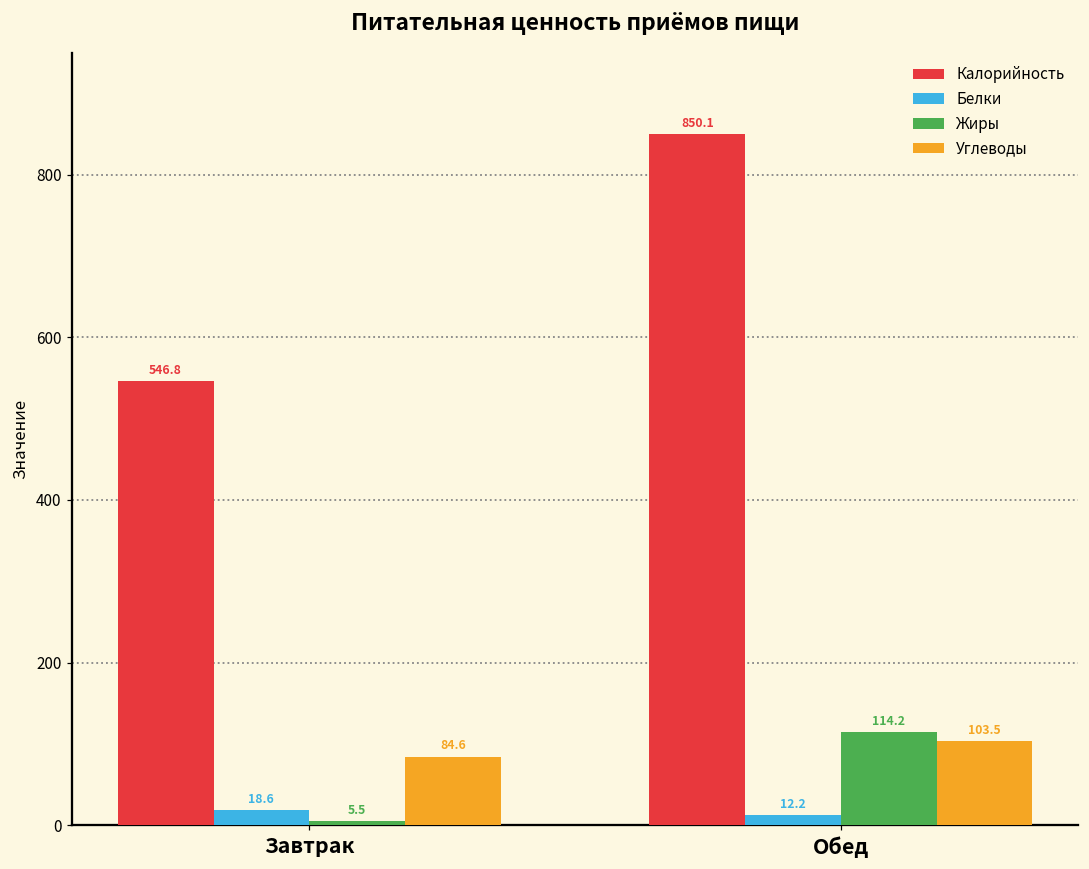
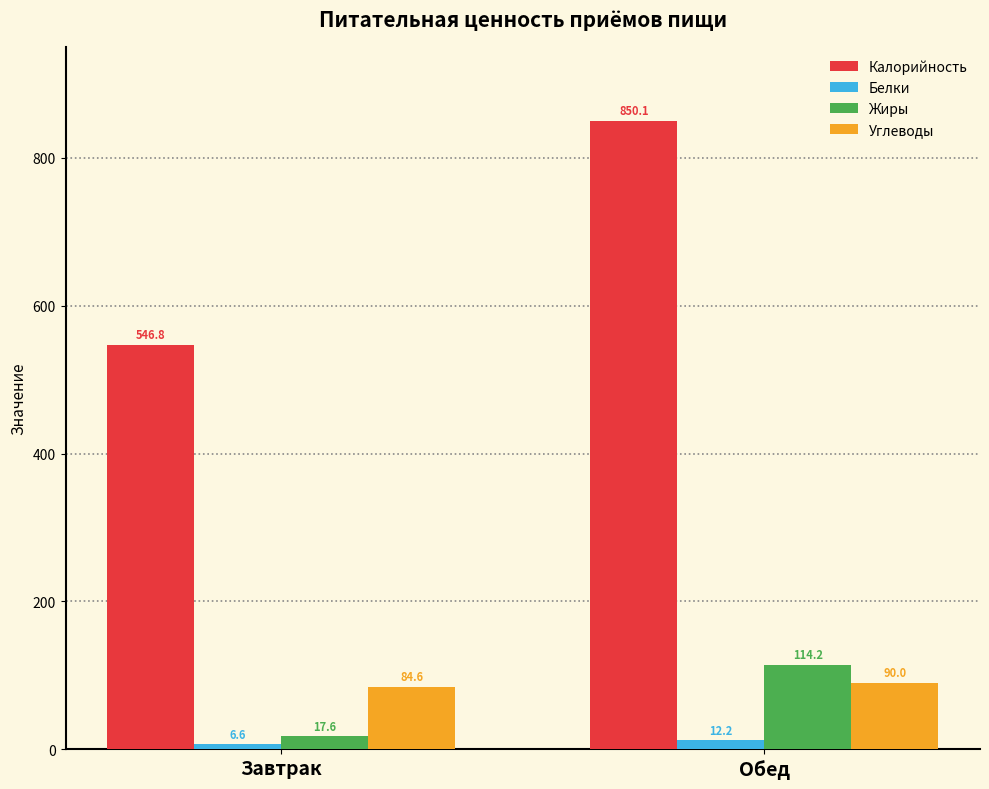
Белки, Завтрак: 18.6 -> 6.6
Жиры, Завтрак: 5.5 -> 17.6
Углеводы, Обед: 103.5 -> 90.0
